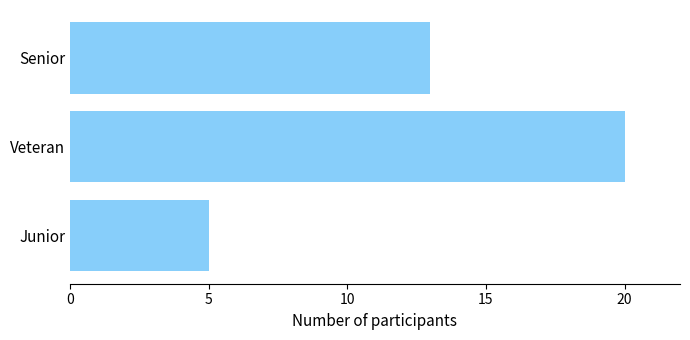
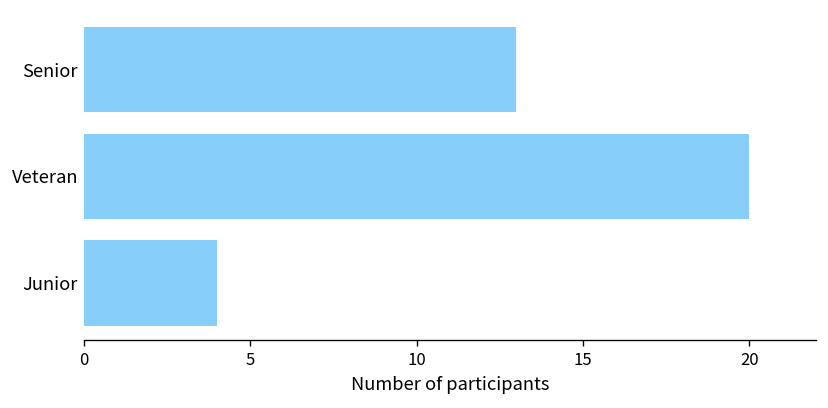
Junior: 5 -> 4
